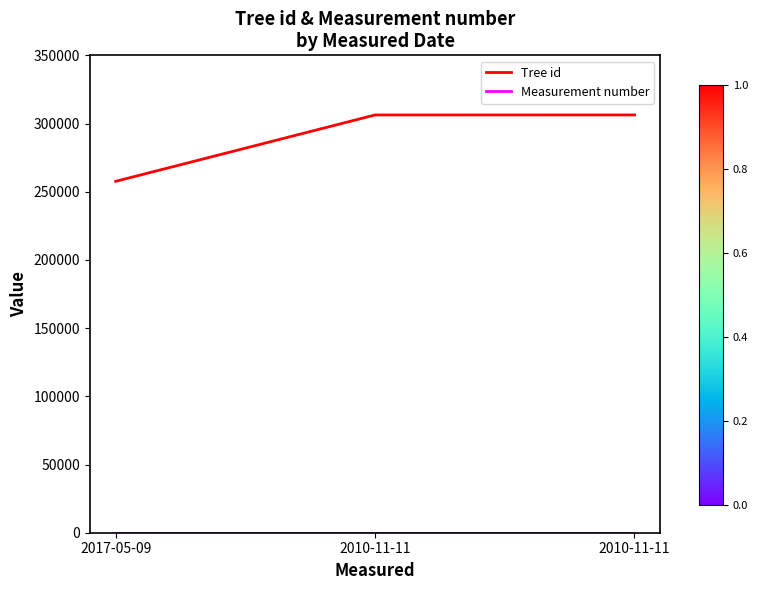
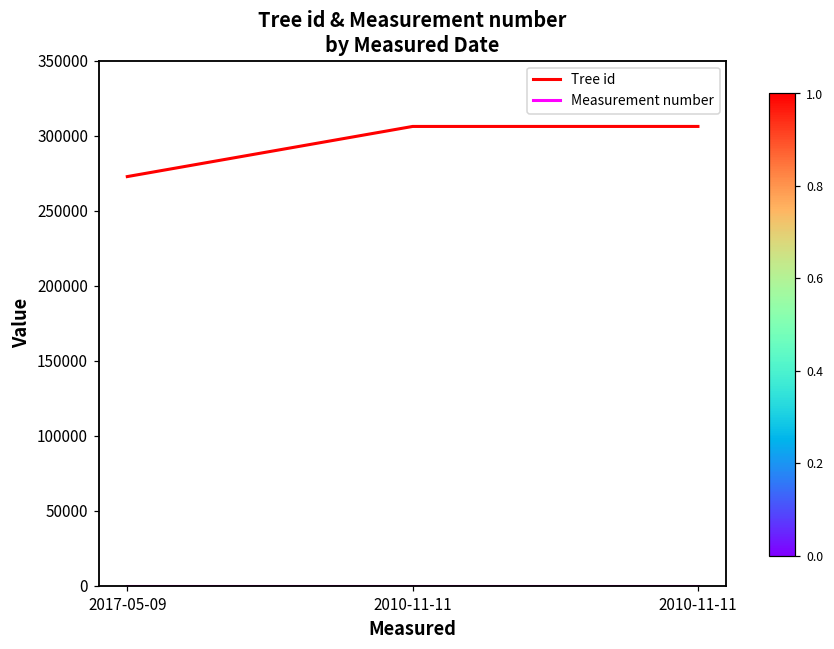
Tree id, 2017-05-09: 258000 -> 273000
